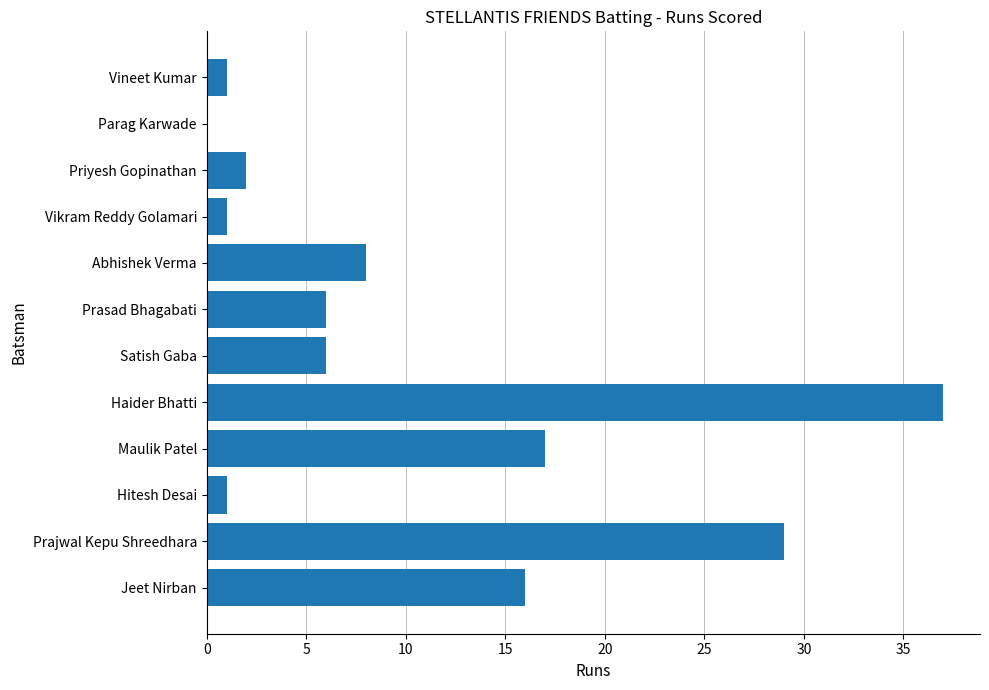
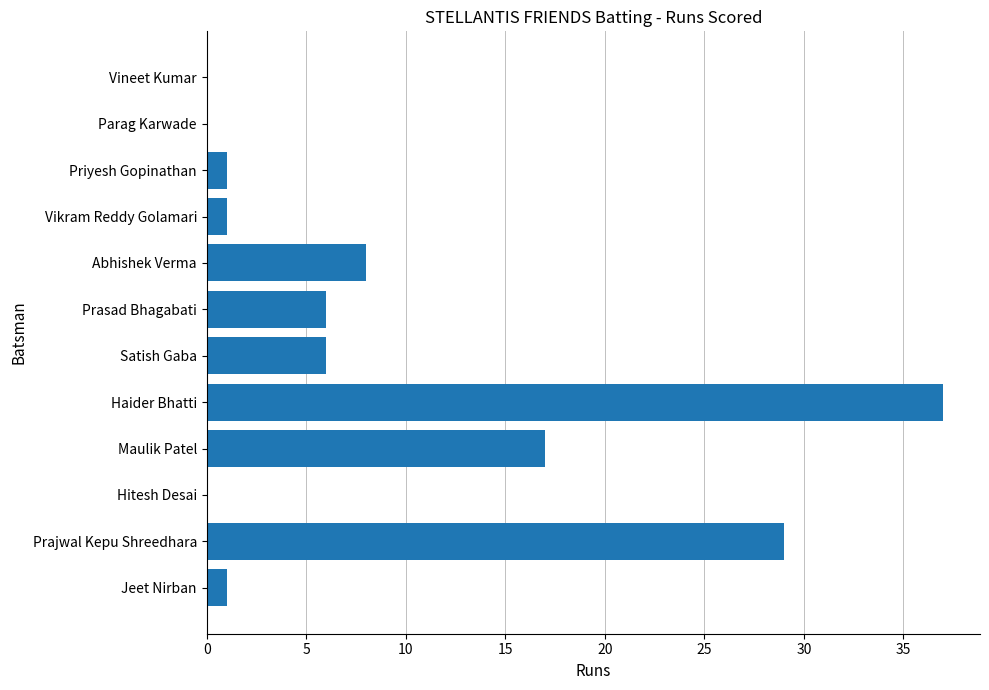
Vineet Kumar: 1 -> 0
Priyesh Gopinathan: 2 -> 1
Hitesh Desai: 1 -> 0
Jeet Nirban: 16 -> 1
